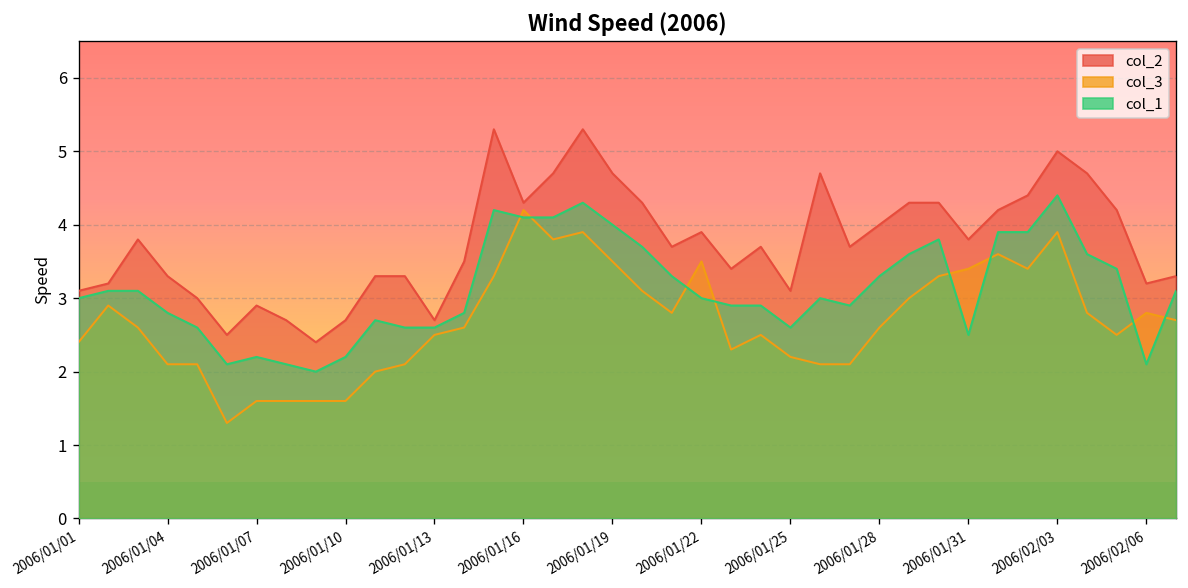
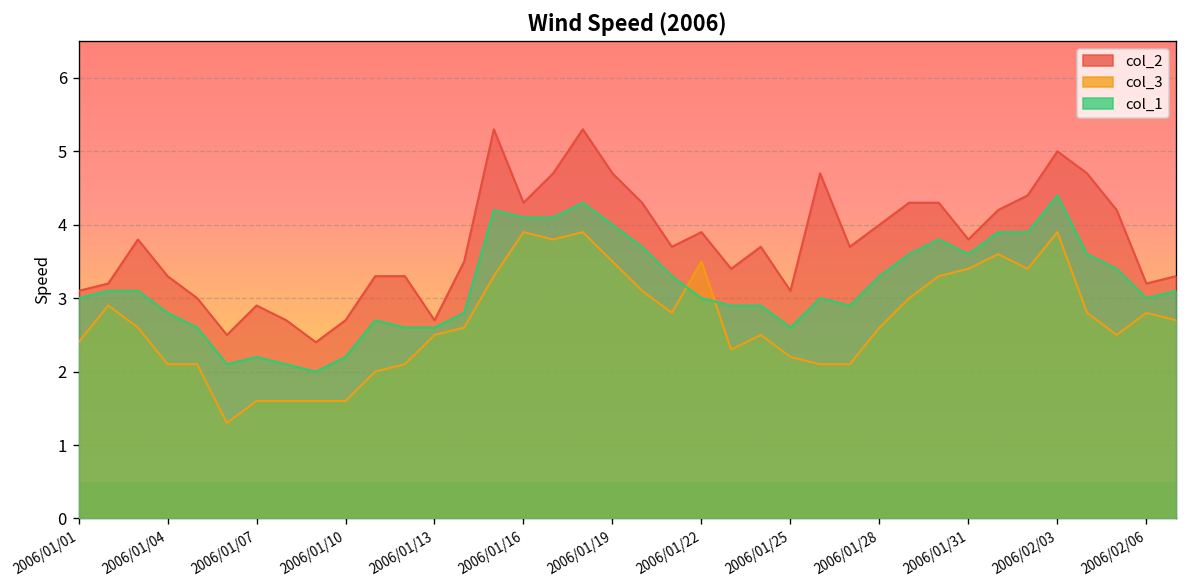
col_3, 2006/01/16: 4.2 -> 3.9
col_1, 2006/01/31: 2.5 -> 3.6
col_1, 2006/02/06: 2.1 -> 3.0
